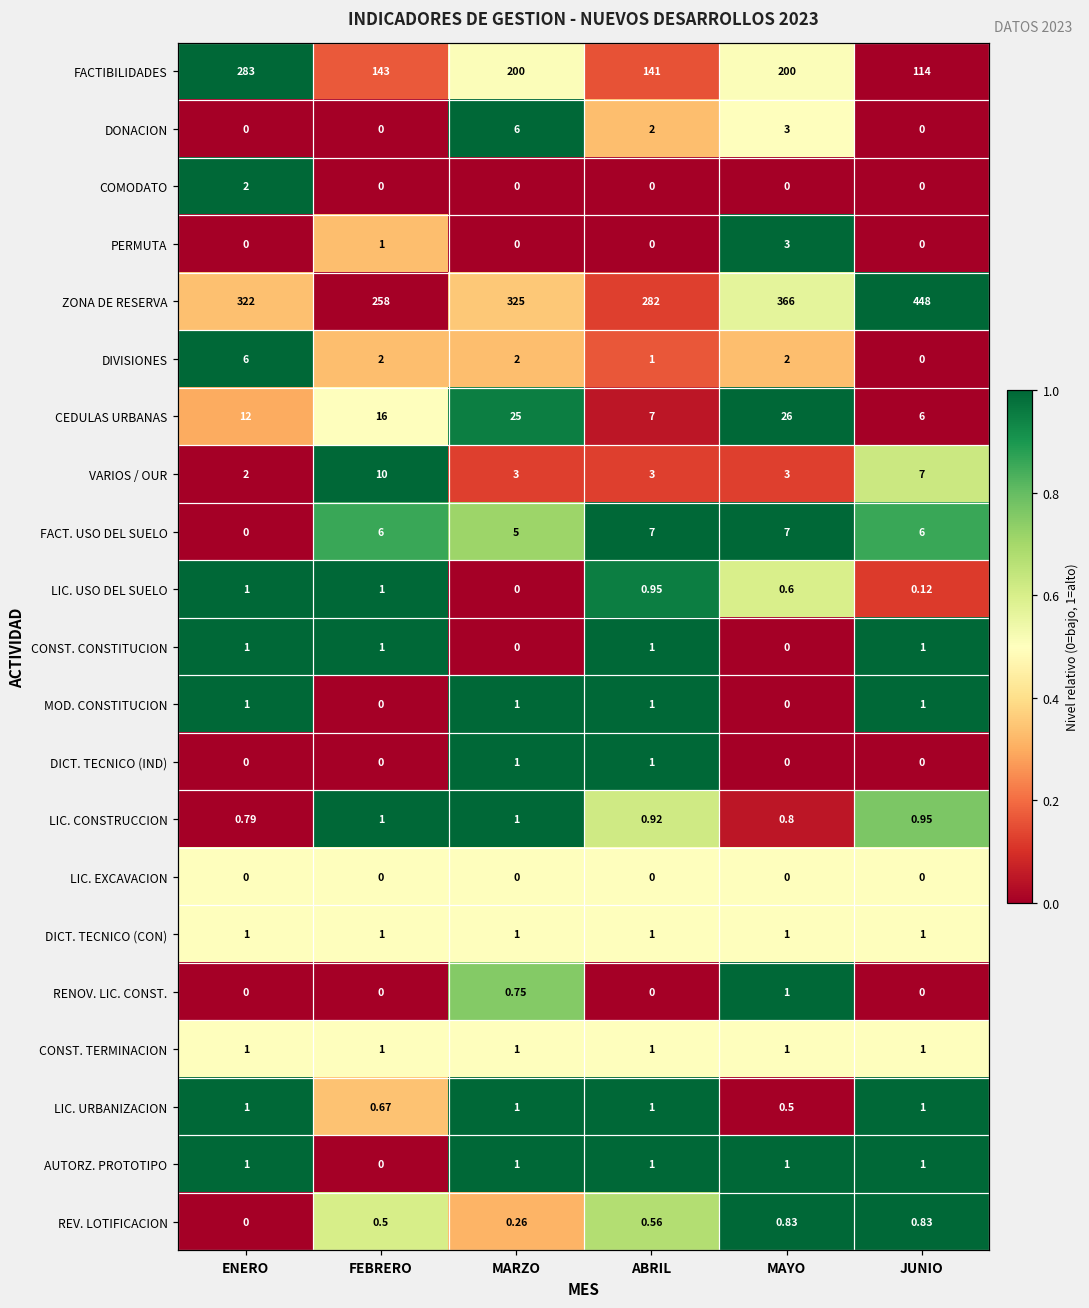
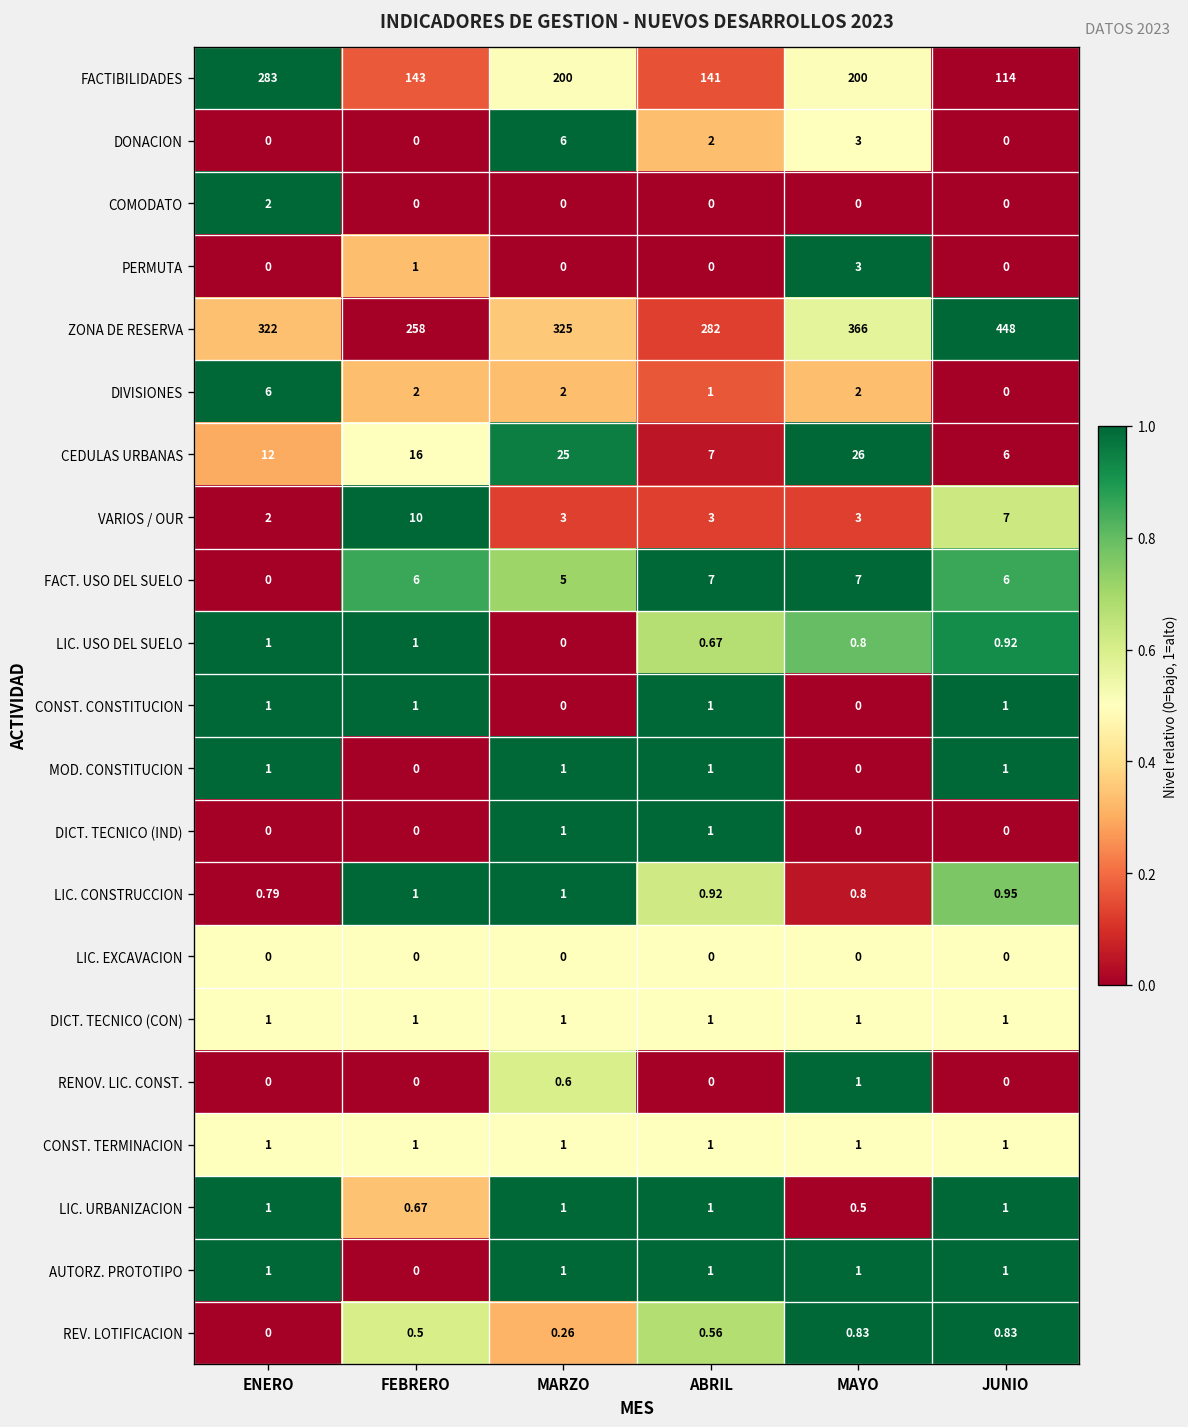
LIC. USO DEL SUELO, ABRIL: 0.95 -> 0.67
LIC. USO DEL SUELO, MAYO: 0.6 -> 0.8
LIC. USO DEL SUELO, JUNIO: 0.12 -> 0.92
RENOV. LIC. CONST., MARZO: 0.75 -> 0.6
